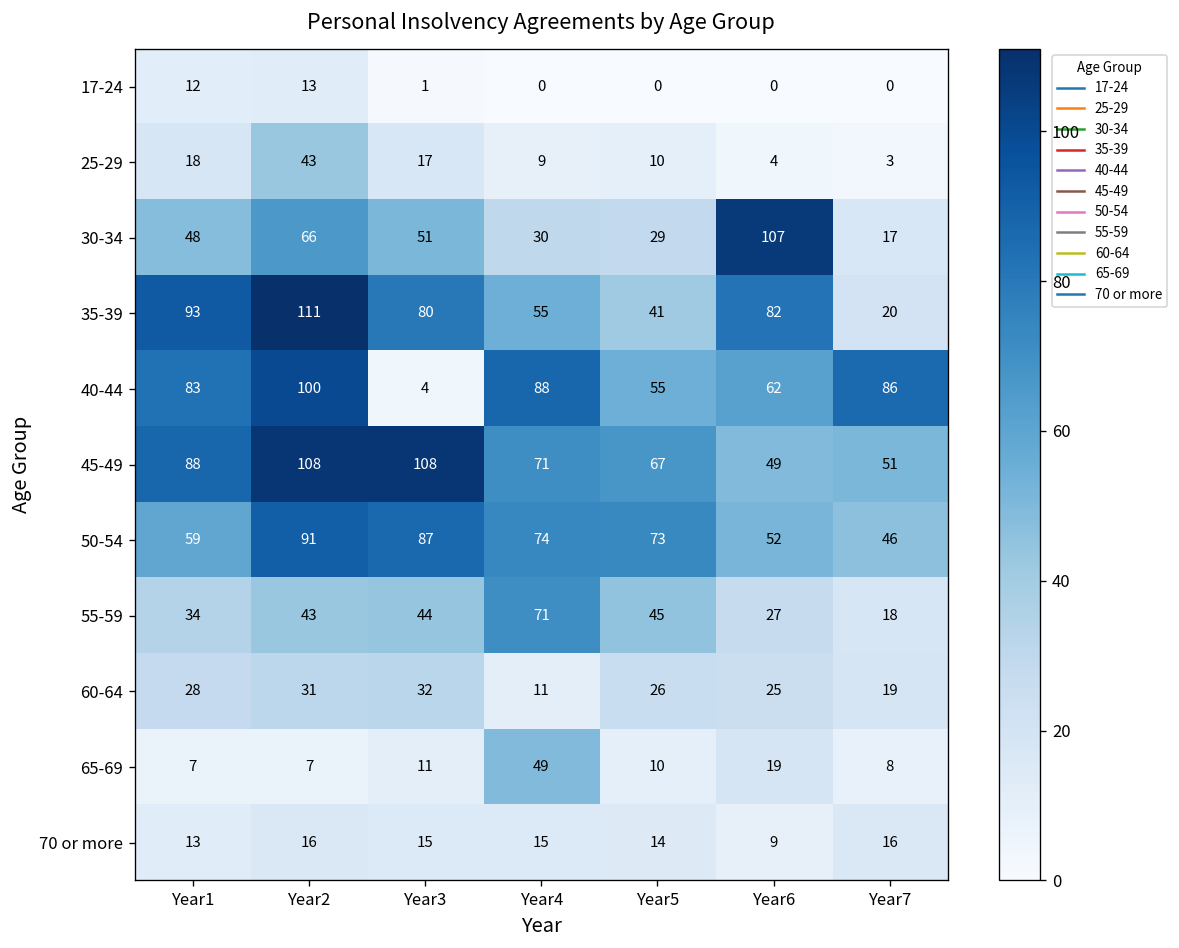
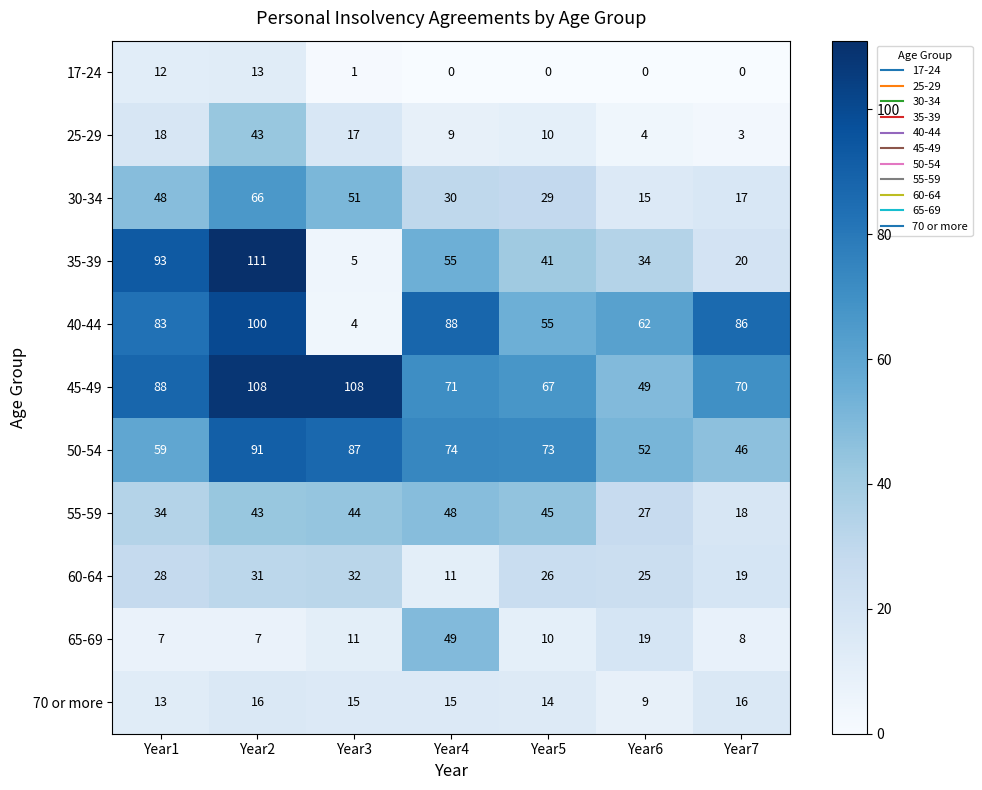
30-34, Year6: 107 -> 15
35-39, Year3: 80 -> 5
35-39, Year6: 82 -> 34
45-49, Year7: 51 -> 70
55-59, Year4: 71 -> 48
